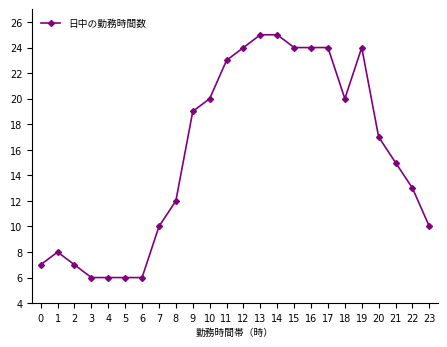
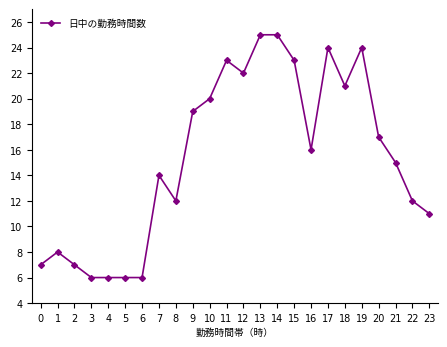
7: 10 -> 14
12: 24 -> 22
15: 24 -> 23
16: 24 -> 16
18: 20 -> 21
22: 13 -> 12
23: 10 -> 11
